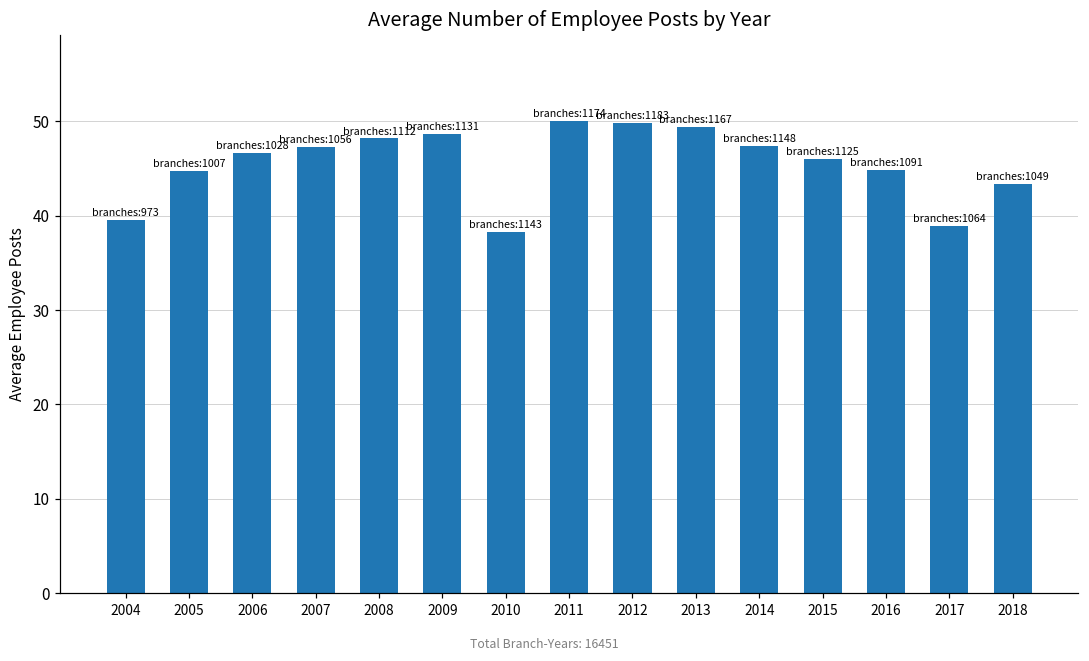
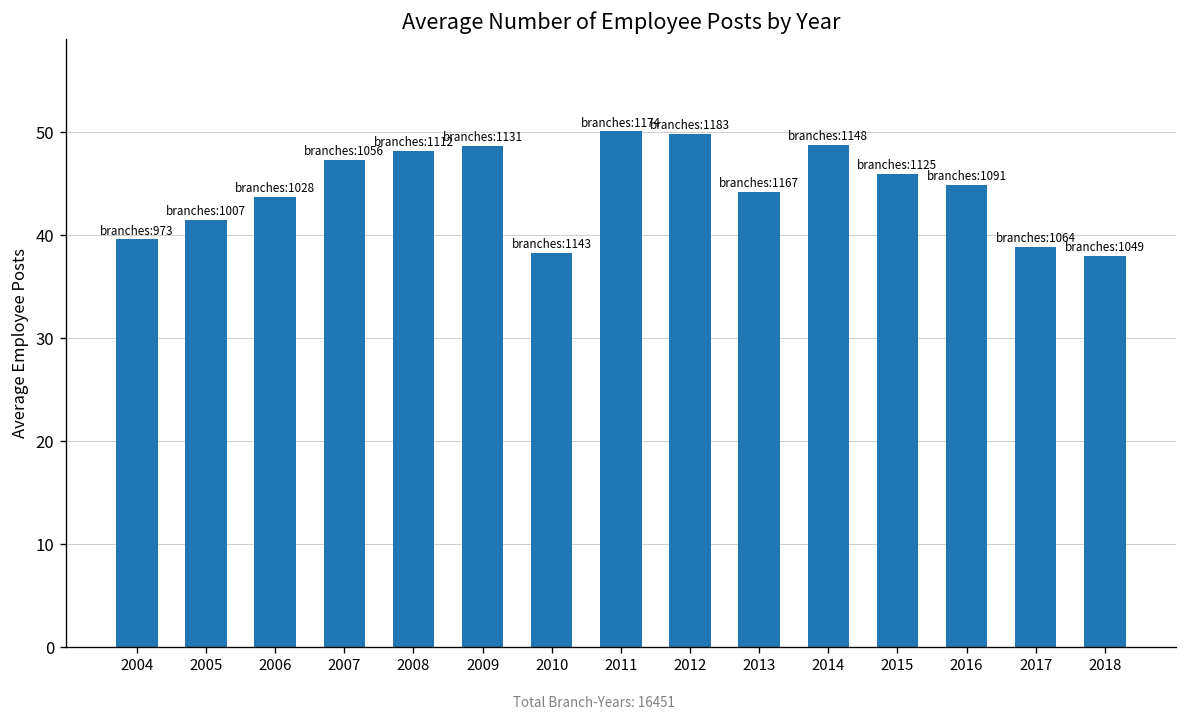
2005: 45 -> 41
2006: 47 -> 44
2013: 49 -> 44
2014: 47 -> 49
2018: 43 -> 38
